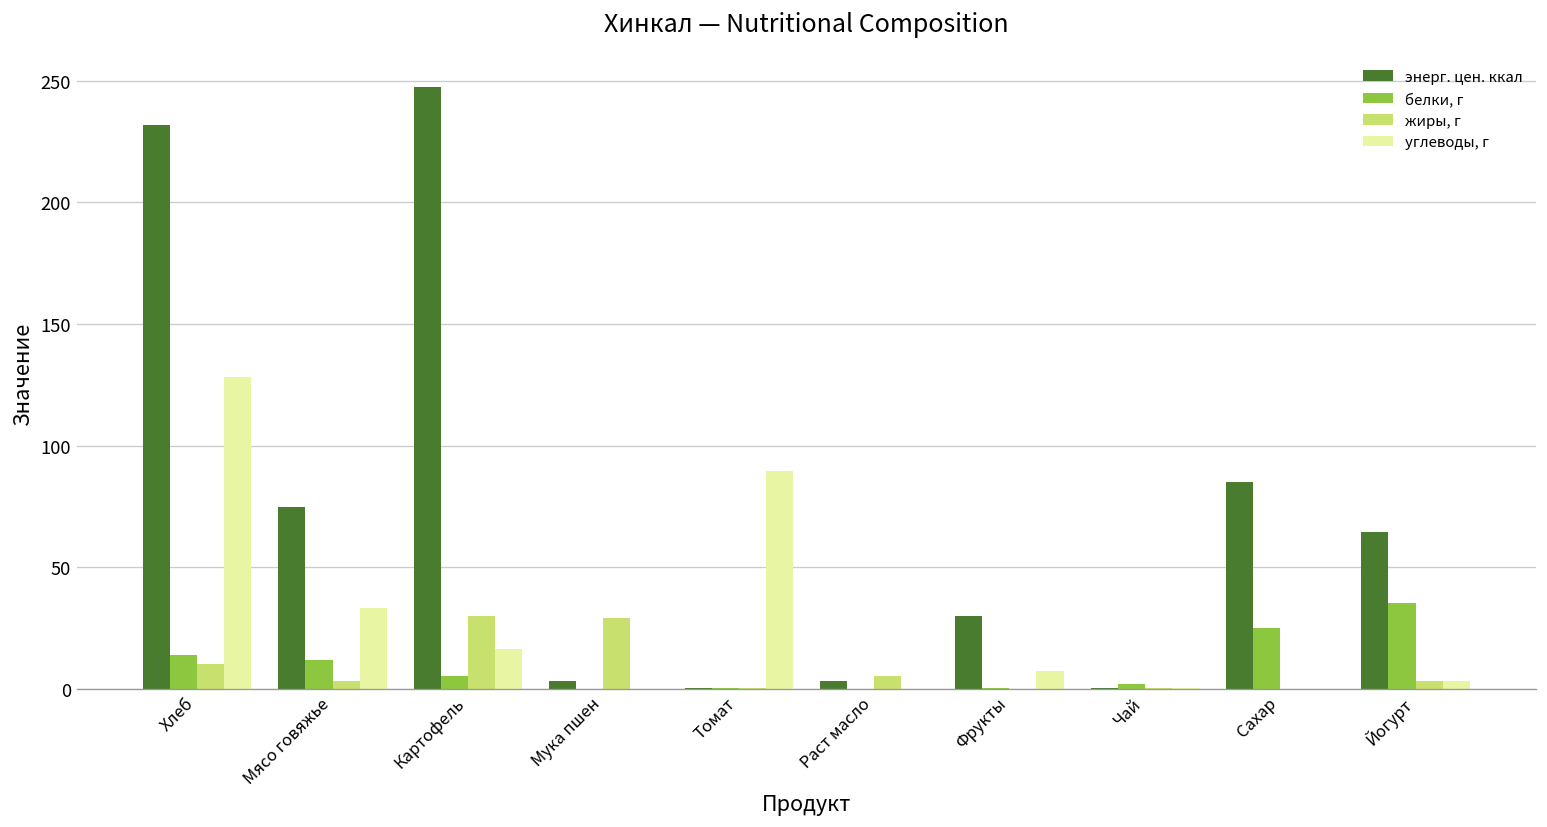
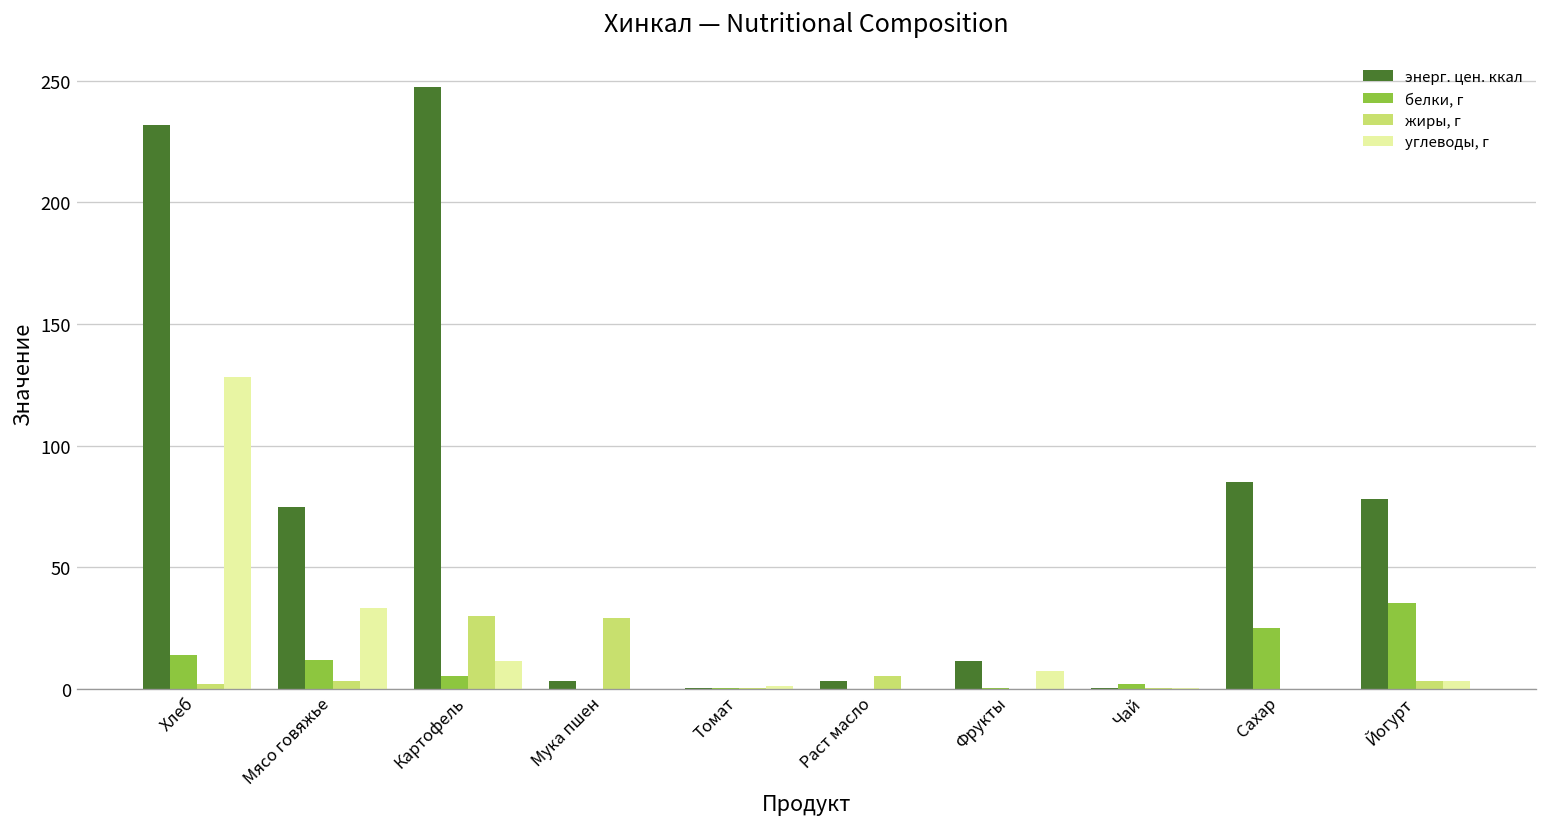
жиры, г, Хлеб: 10 -> 2
углеводы, г, Картофель: 16 -> 12
углеводы, г, Томат: 90 -> 1
энерг. цен. ккал, Фрукты: 30 -> 11
энерг. цен. ккал, Йогурт: 65 -> 78
